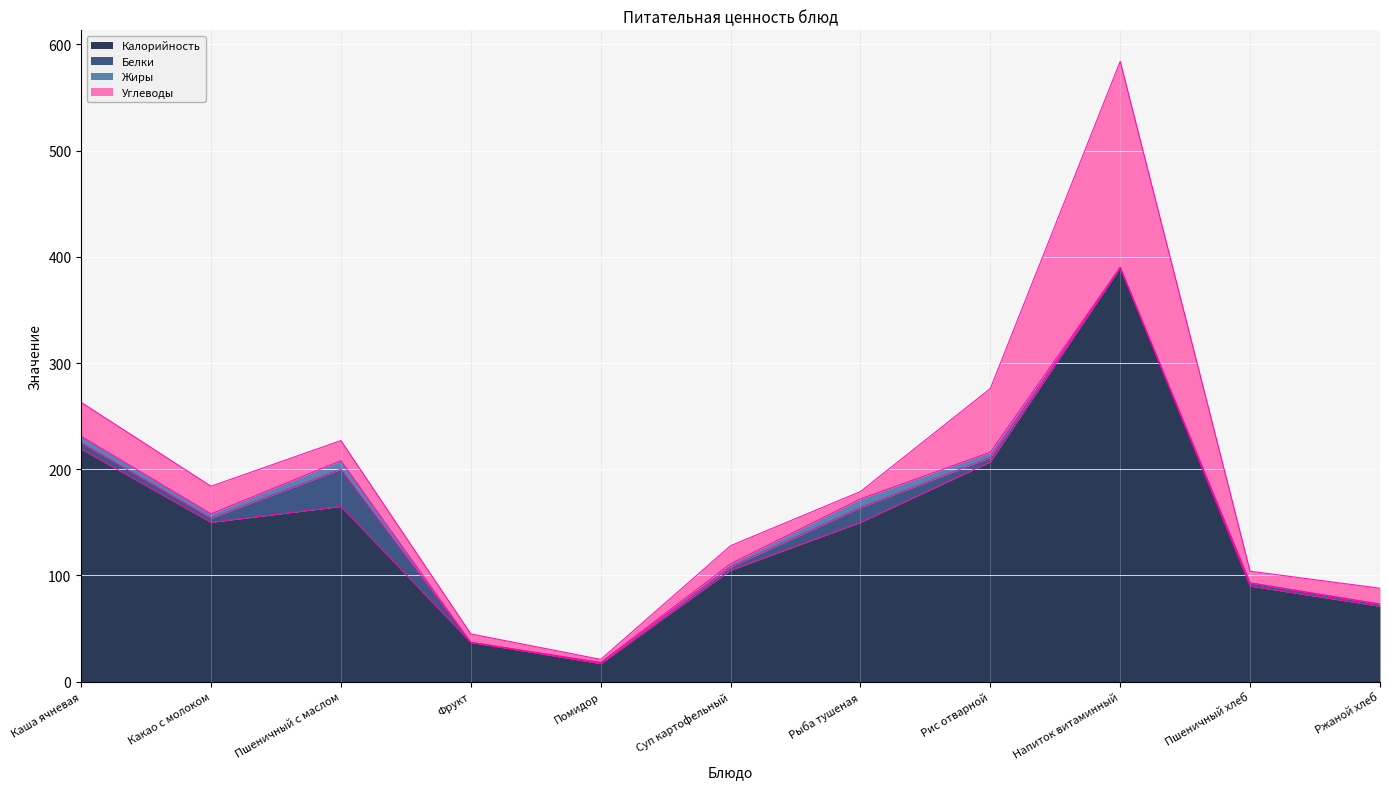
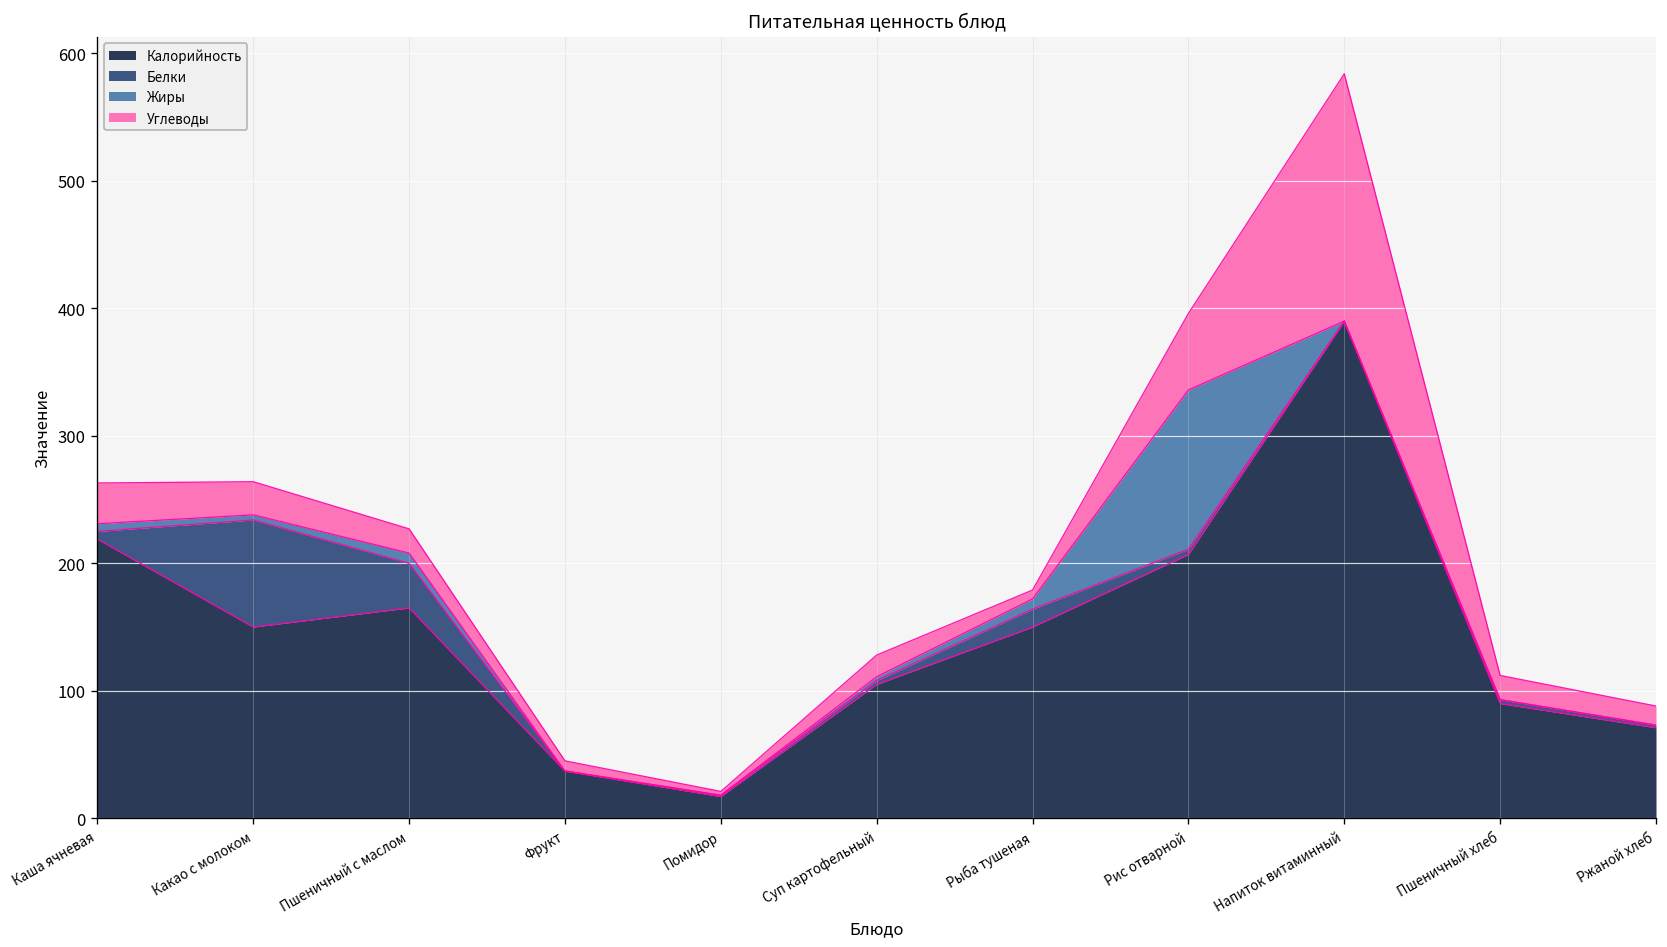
Белки, Какао с молоком: 4 -> 84
Жиры, Рис отварной: 5 -> 125
Углеводы, Пшеничный хлеб: 11 -> 19
